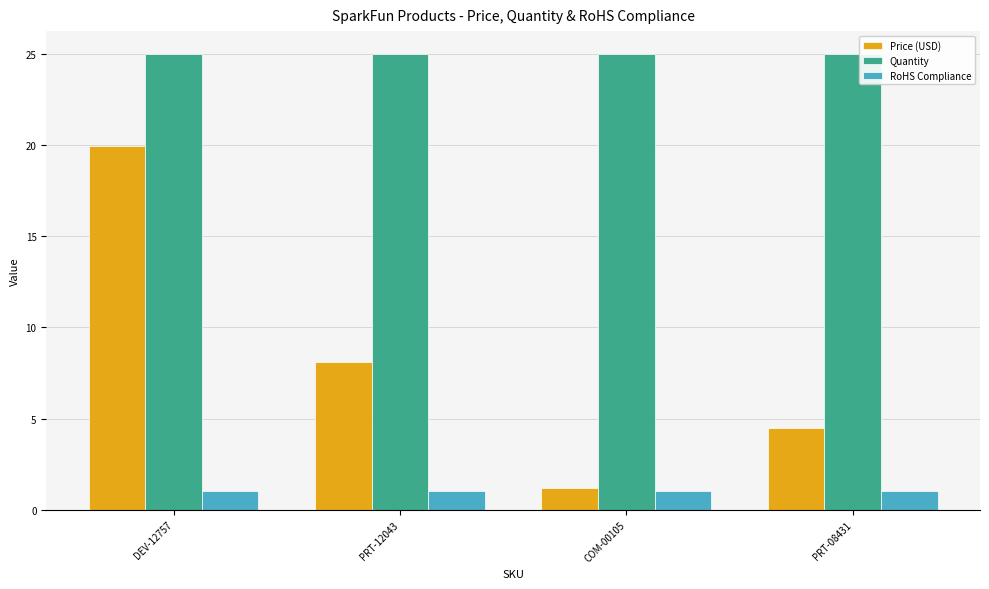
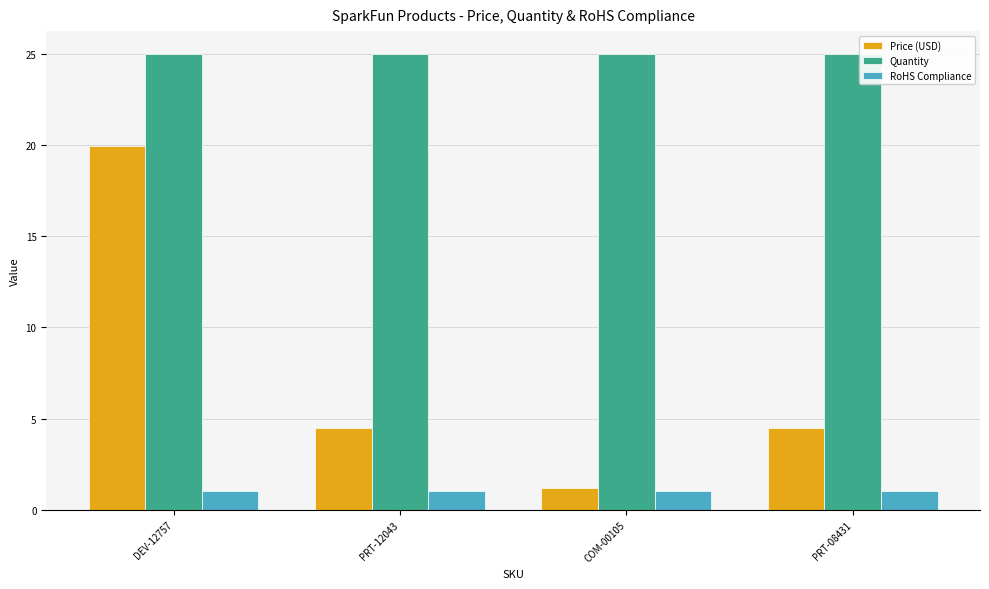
Price (USD), PRT-12043: 8.1 -> 4.5
